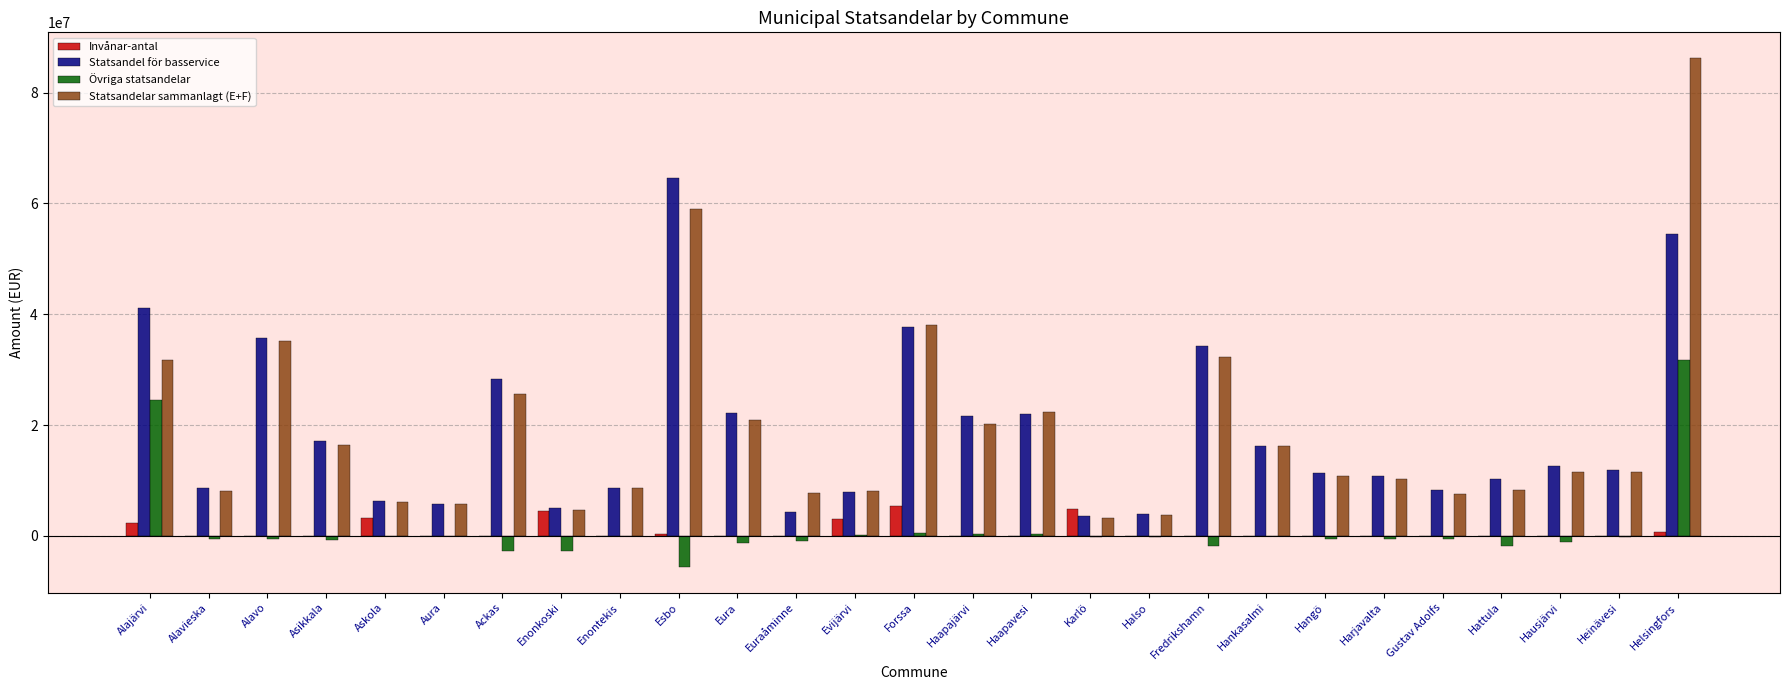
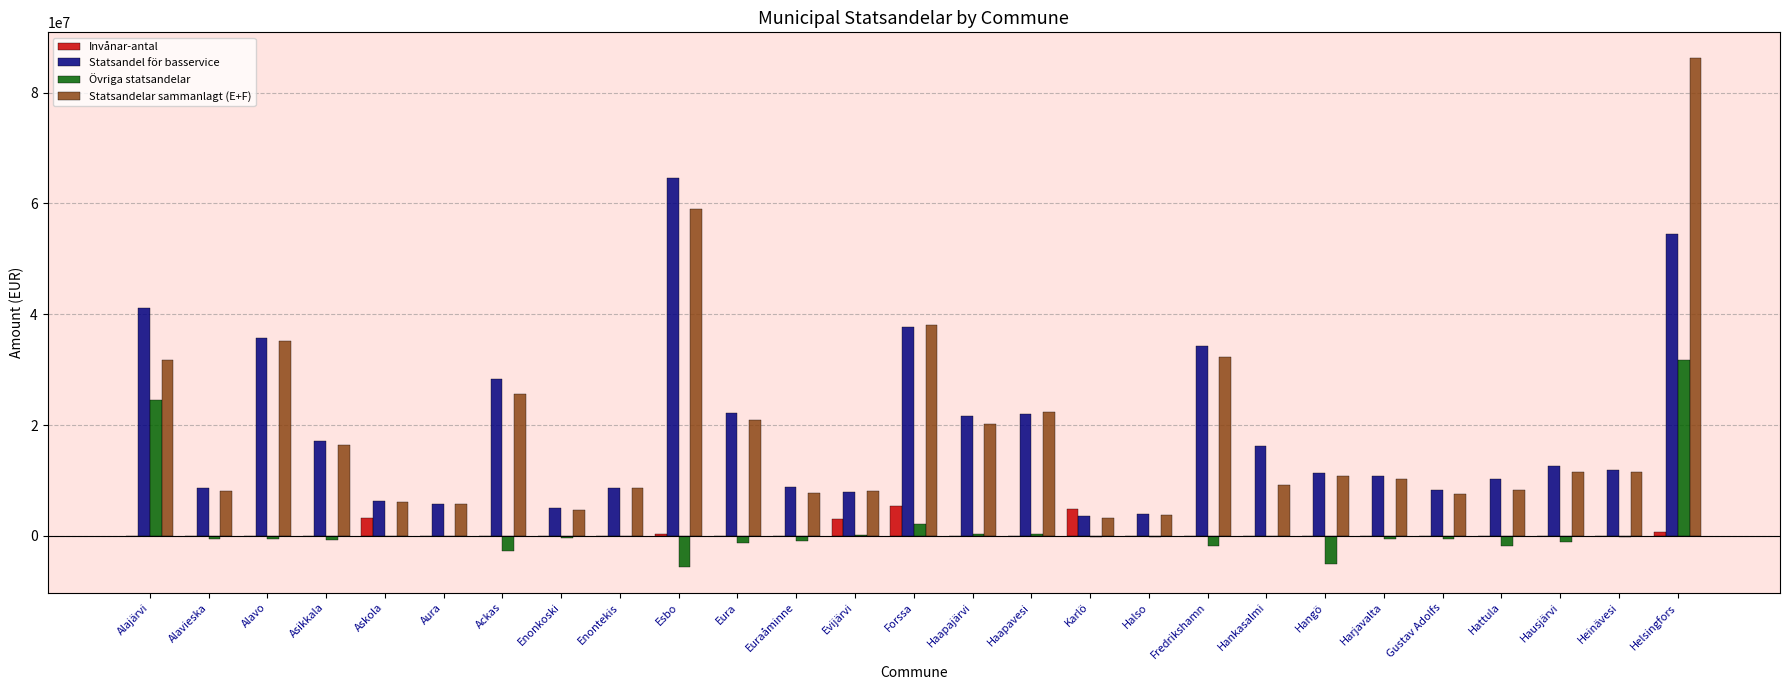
Invånar-antal, Alajärvi: 2000000 -> 0
Invånar-antal, Enonkoski: 4000000 -> 0
Övriga statsandelar, Enonkoski: -3000000 -> 0
Statsandel för basservice, Euraåminne: 4000000 -> 9000000
Övriga statsandelar, Forssa: 1000000 -> 2000000
Statsandelar sammanlagt (E+F), Hankasalmi: 16000000 -> 9000000
Övriga statsandelar, Hangö: -1000000 -> -5000000
